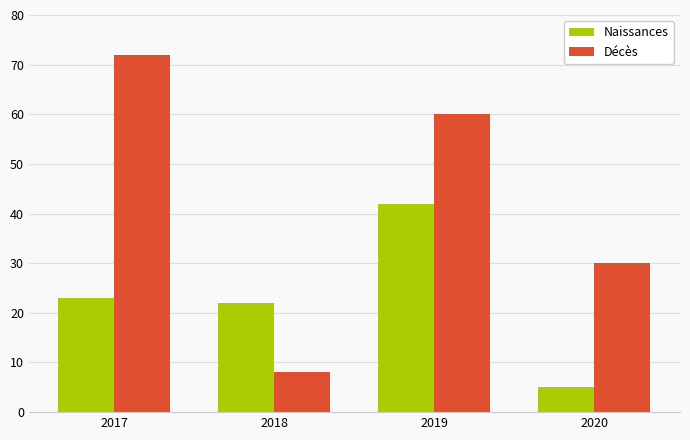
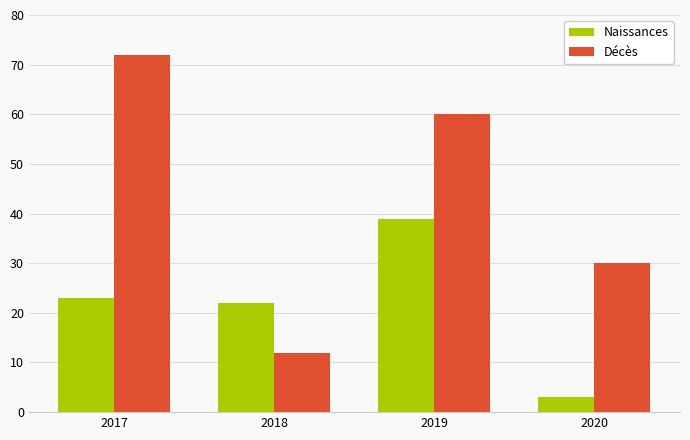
Décès, 2018: 8 -> 12
Naissances, 2019: 42 -> 39
Naissances, 2020: 5 -> 3
